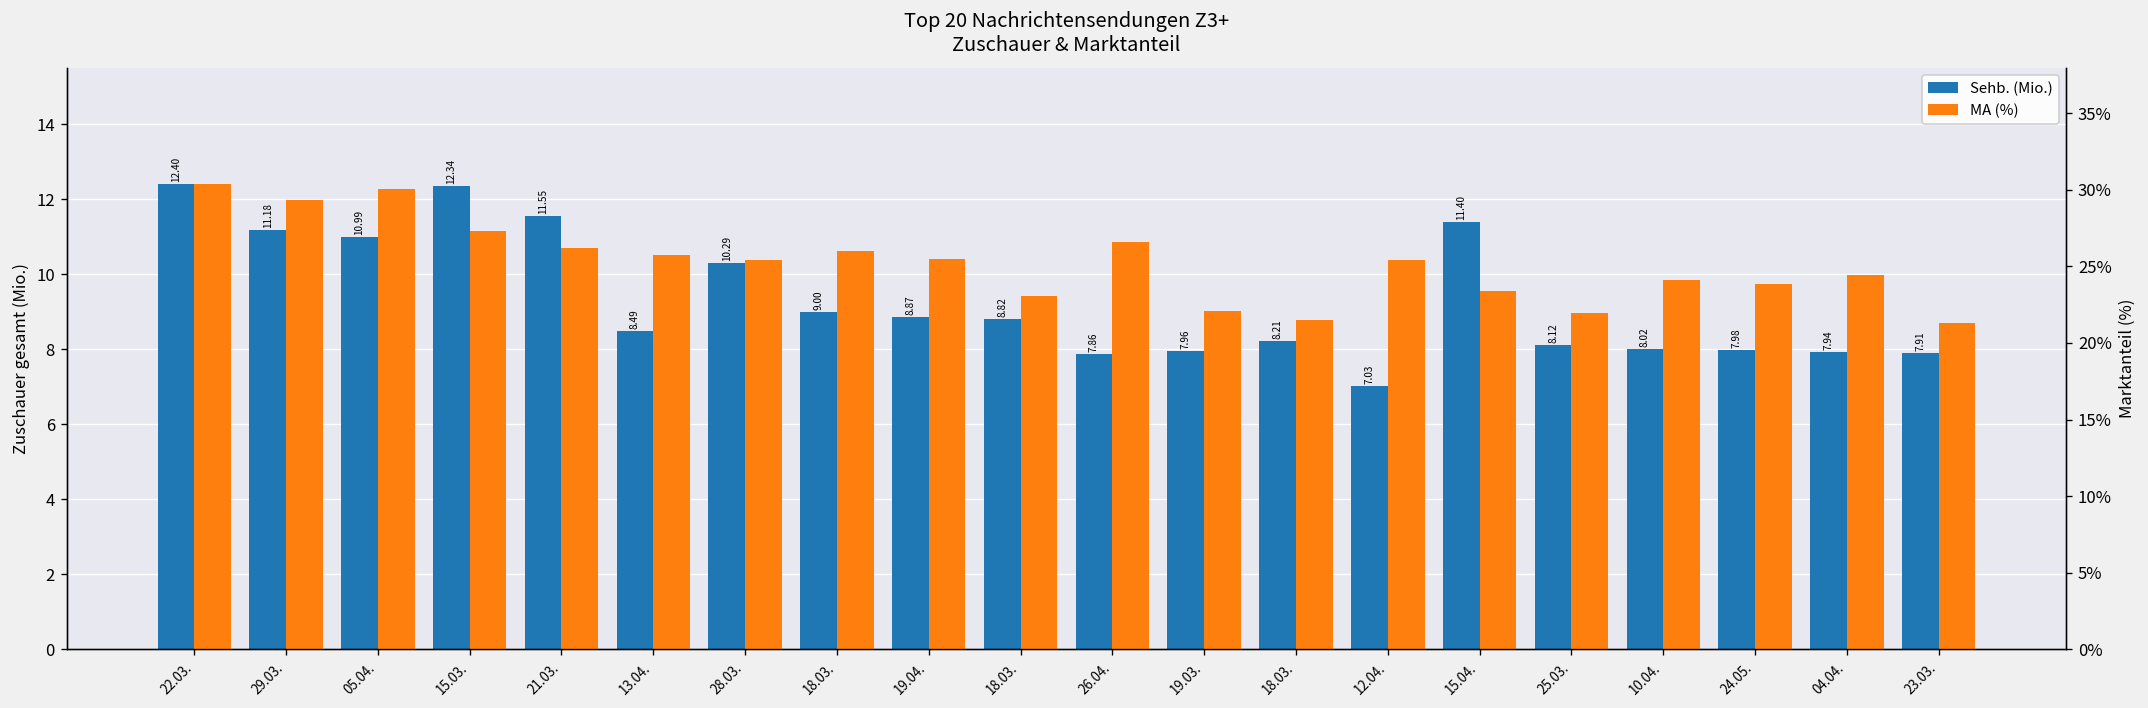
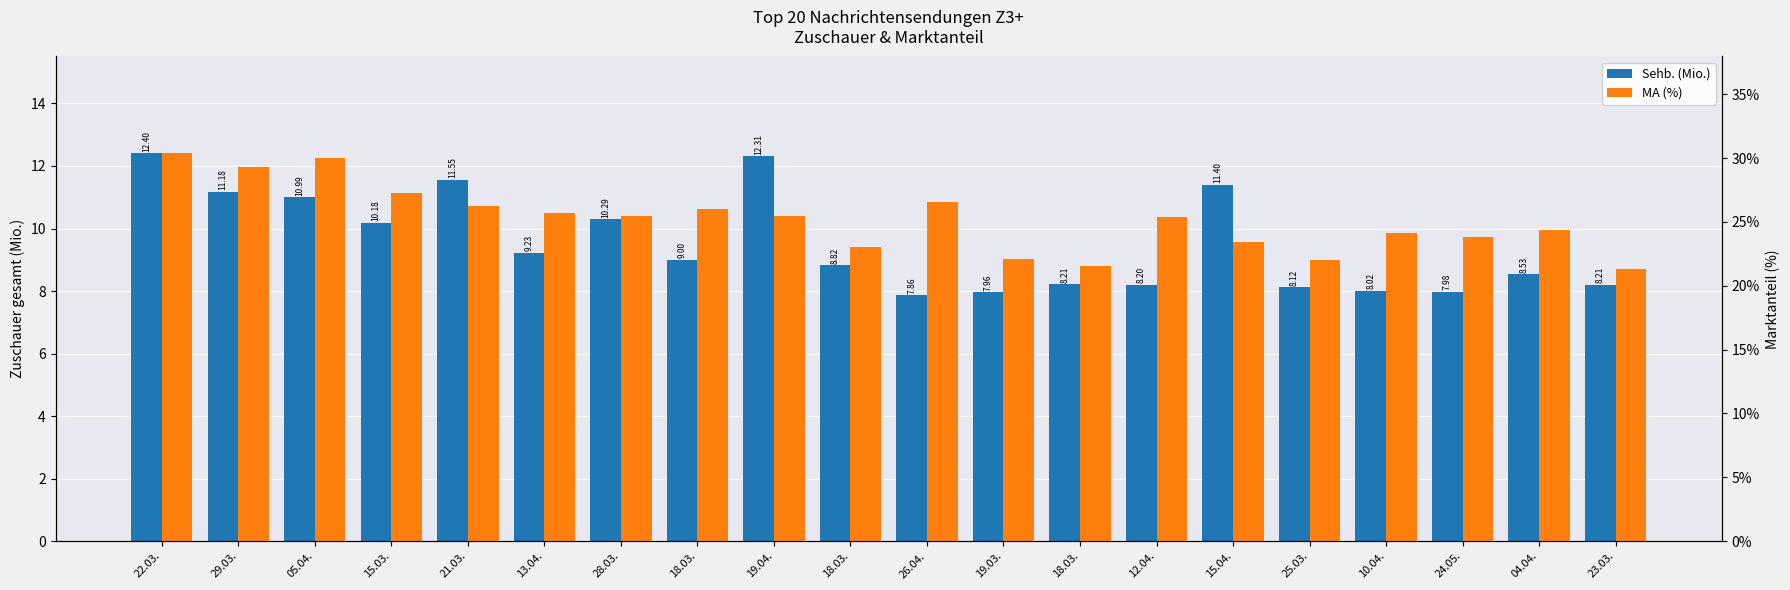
Sehb. (Mio.), 15.03.: 12.34 -> 10.18
Sehb. (Mio.), 13.04.: 8.49 -> 9.23
Sehb. (Mio.), 19.04.: 8.87 -> 12.31
Sehb. (Mio.), 12.04.: 7.03 -> 8.20
Sehb. (Mio.), 04.04.: 7.94 -> 8.53
Sehb. (Mio.), 23.03.: 7.91 -> 8.21
